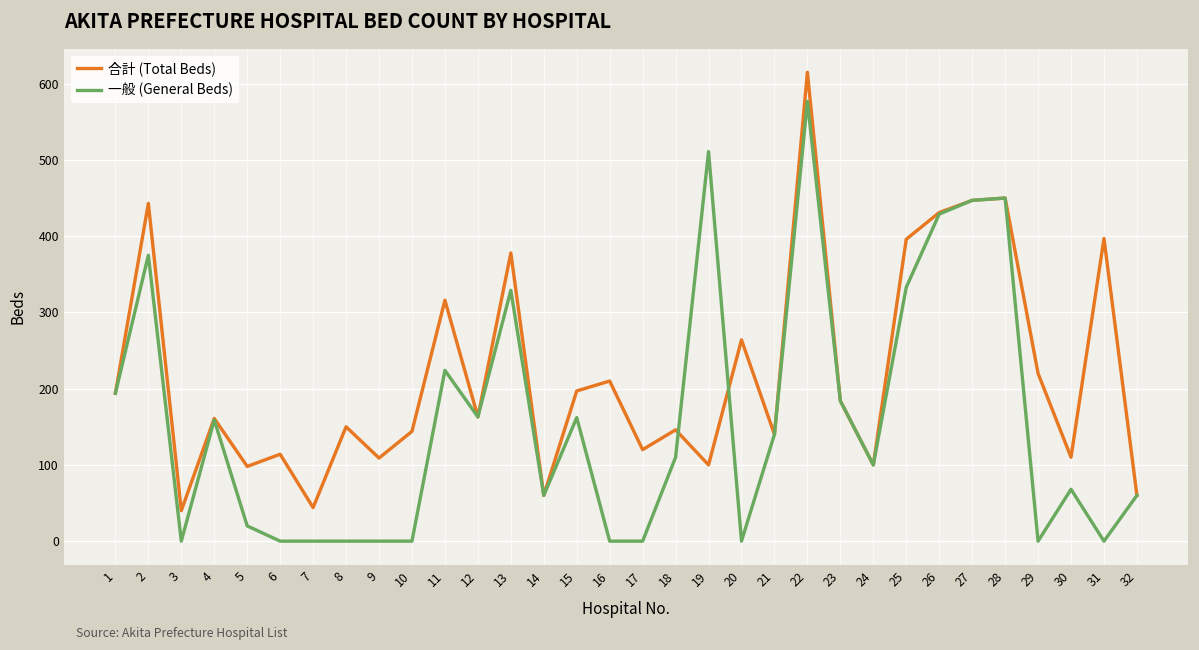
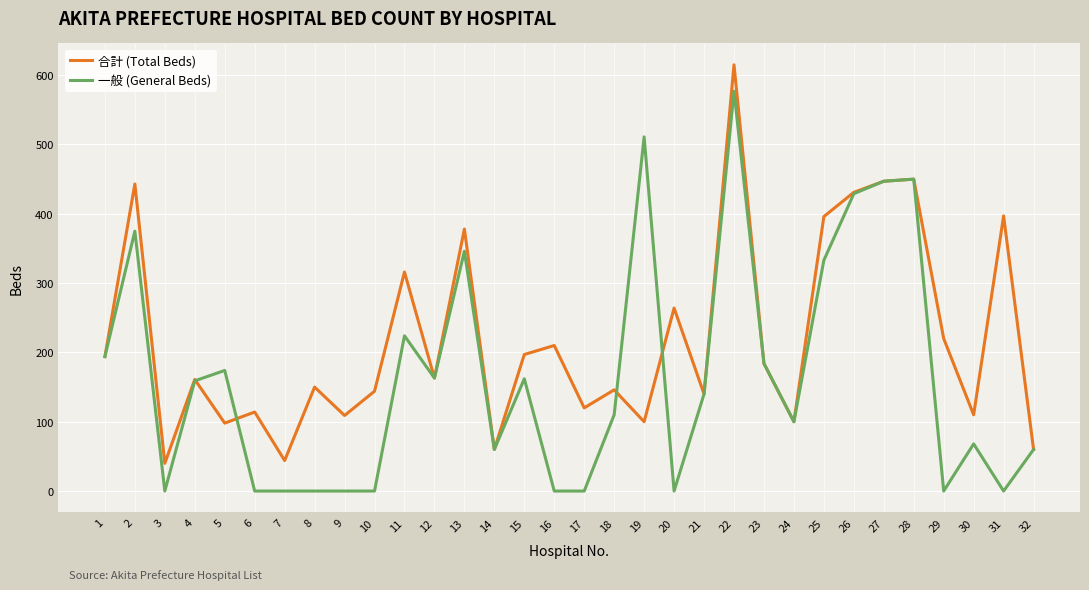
一般 (General Beds), 5: 20 -> 170
一般 (General Beds), 13: 330 -> 350
